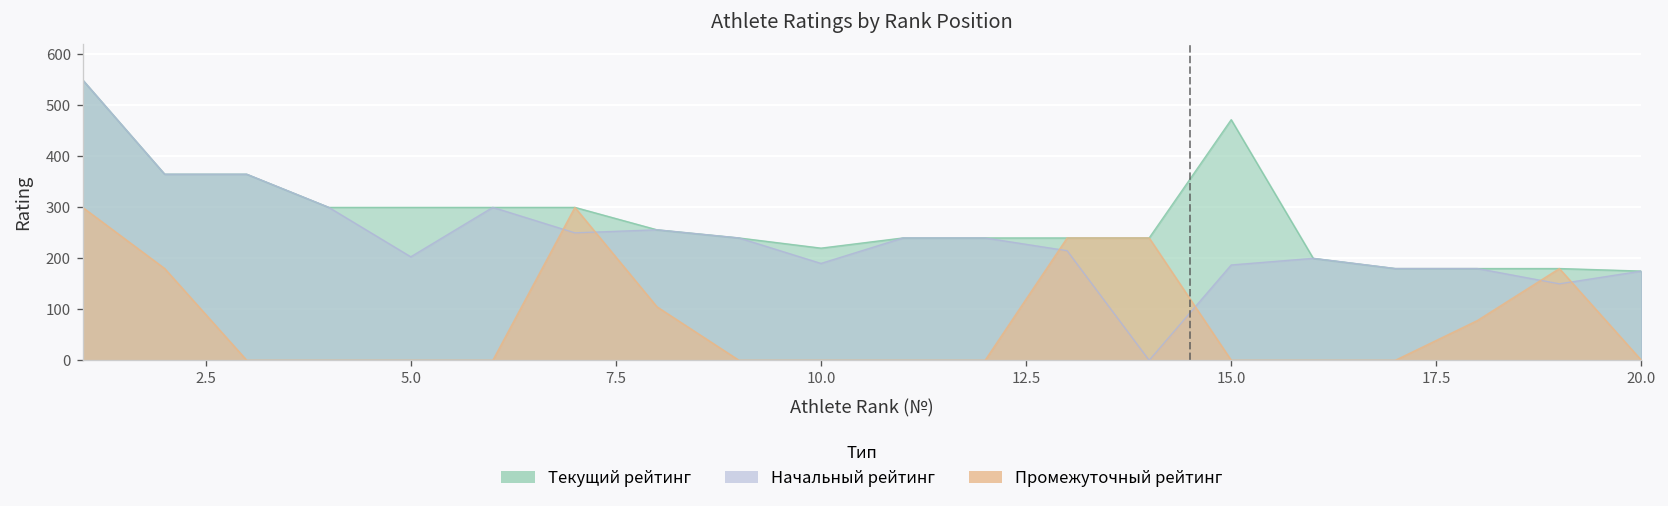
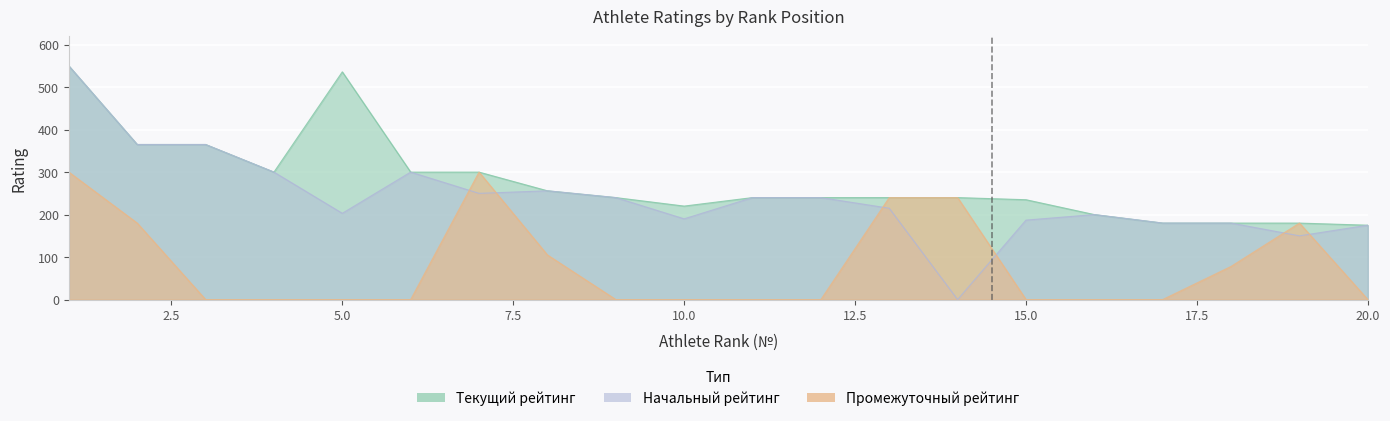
Текущий рейтинг, 5.0: 300 -> 540
Текущий рейтинг, 15.0: 470 -> 240
